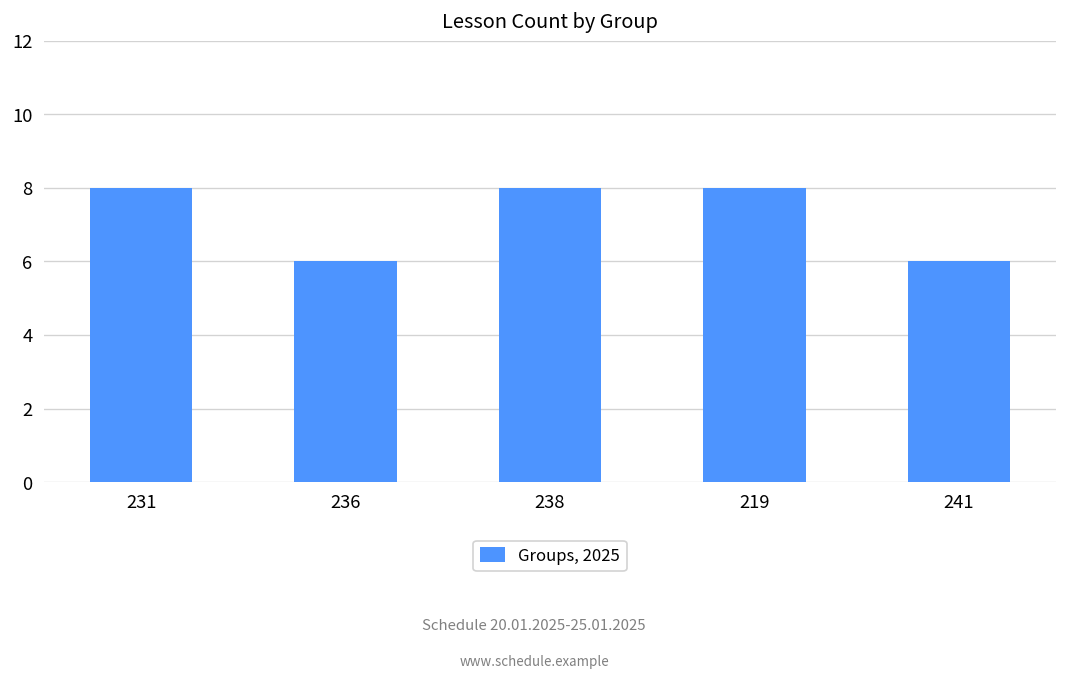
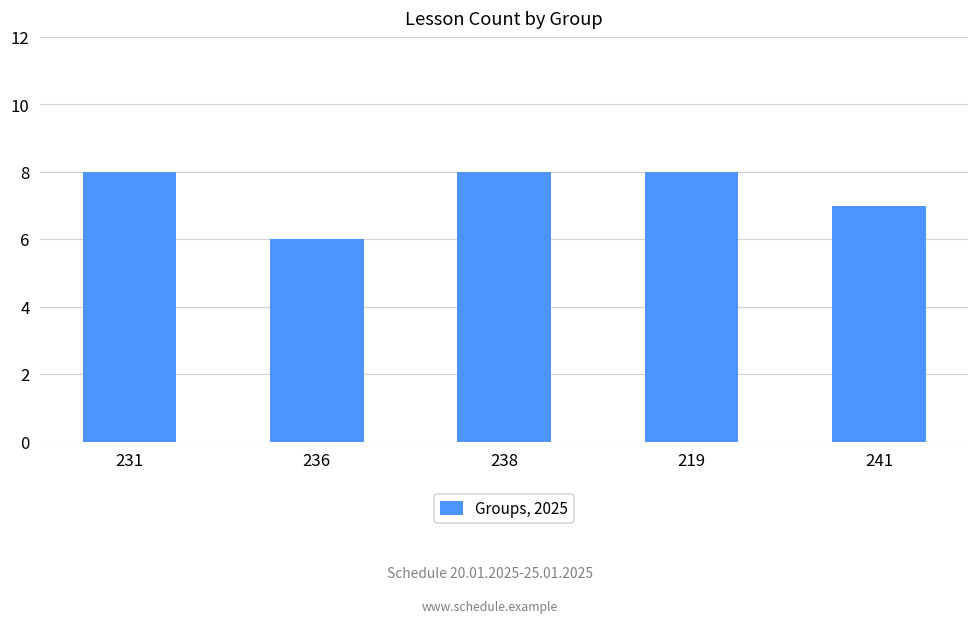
241: 6 -> 7
